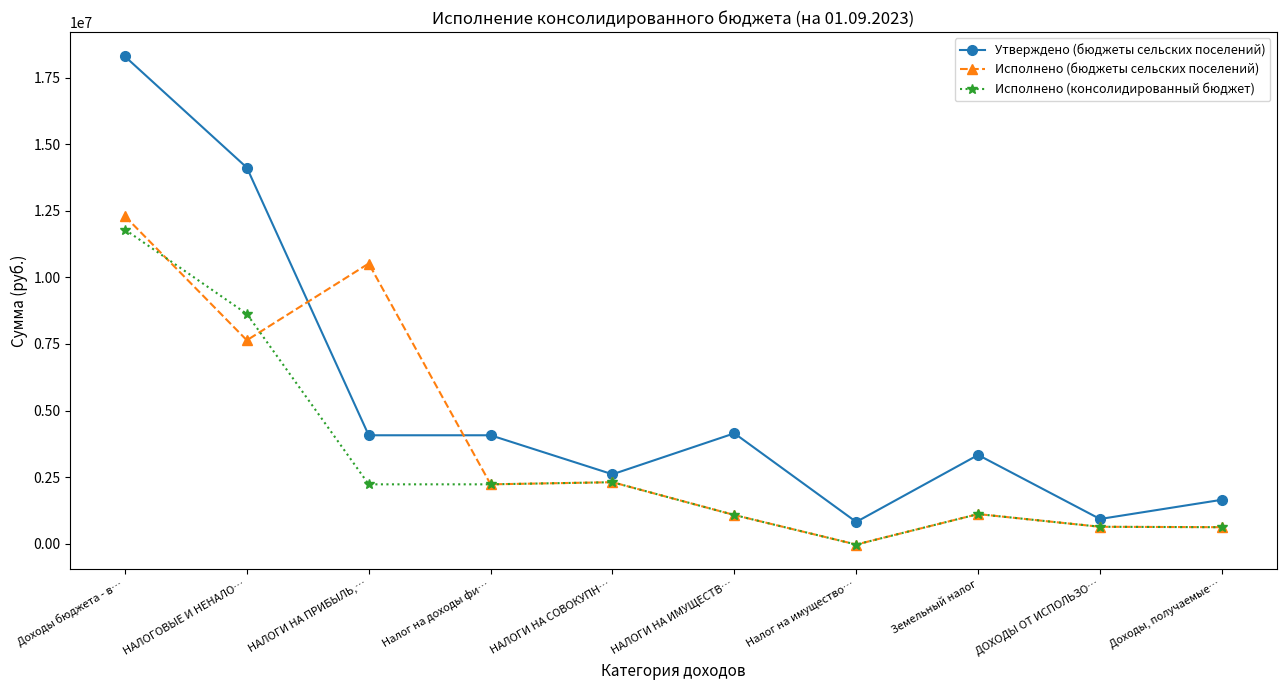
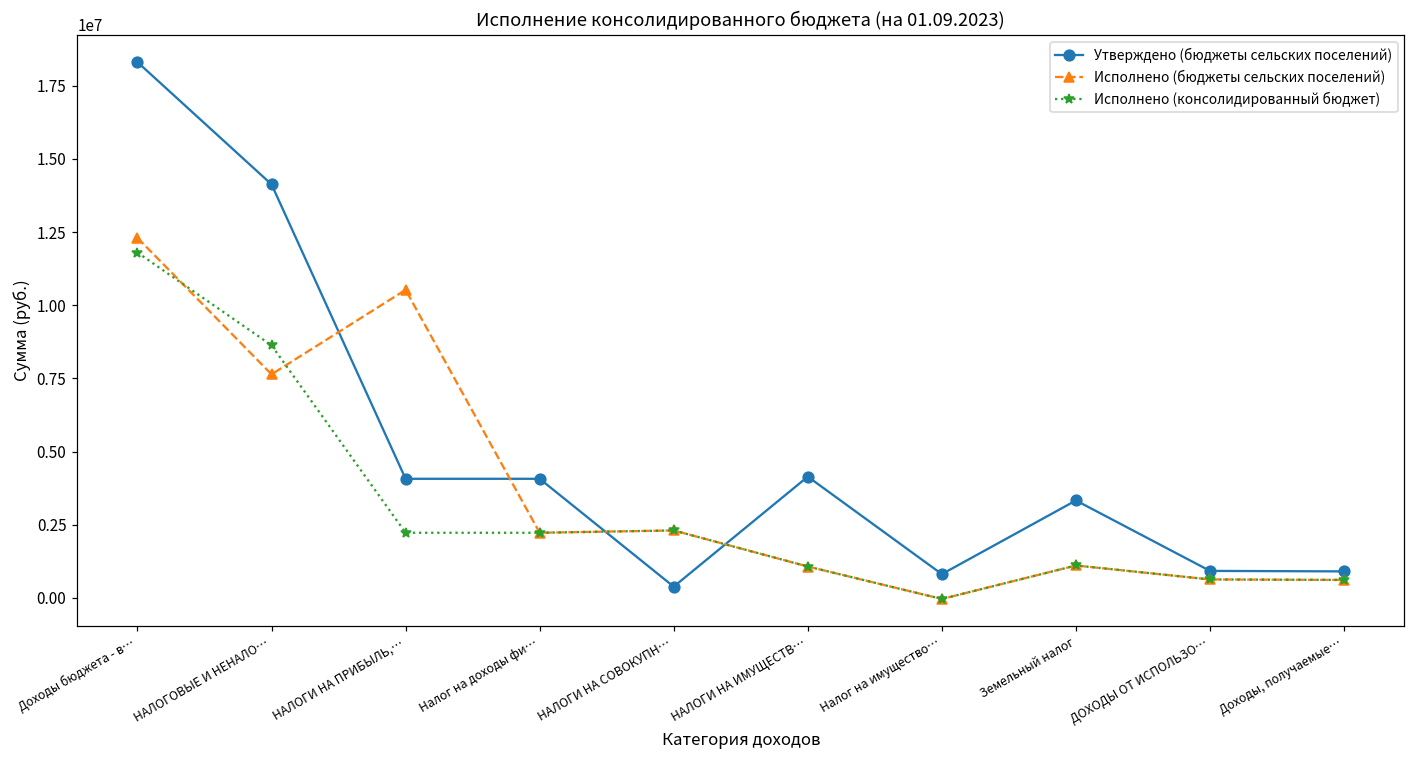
Утверждено (бюджеты сельских поселений), НАЛОГИ НА СОВОКУПН…: 2600000 -> 400000
Утверждено (бюджеты сельских поселений), Доходы, получаемые…: 1600000 -> 900000
